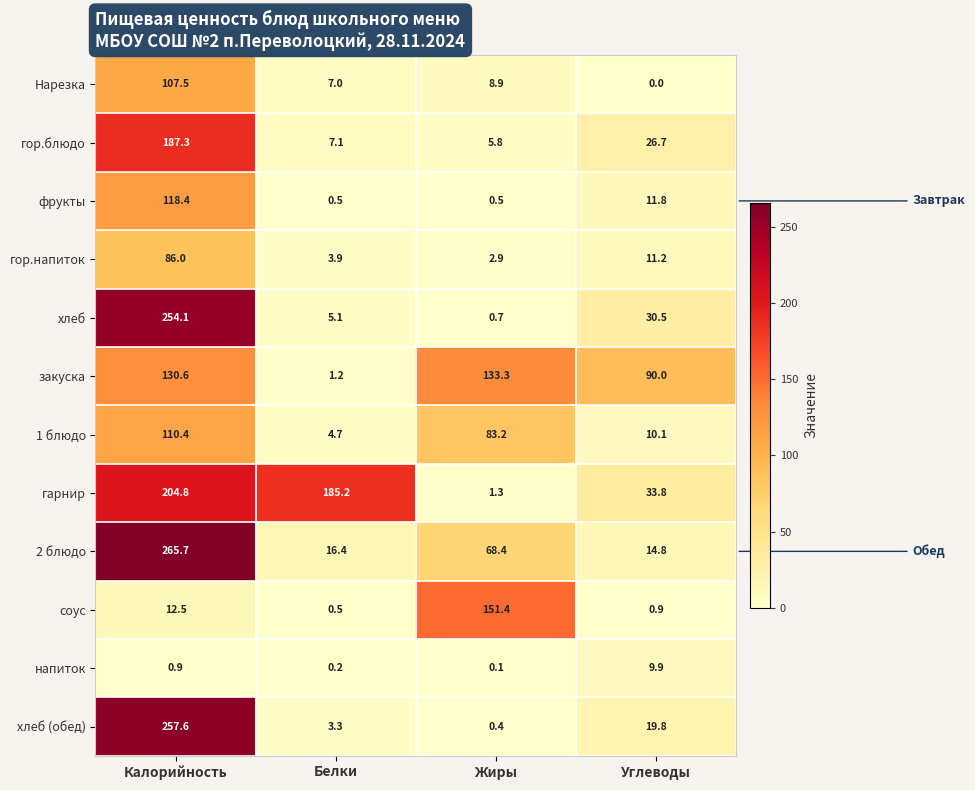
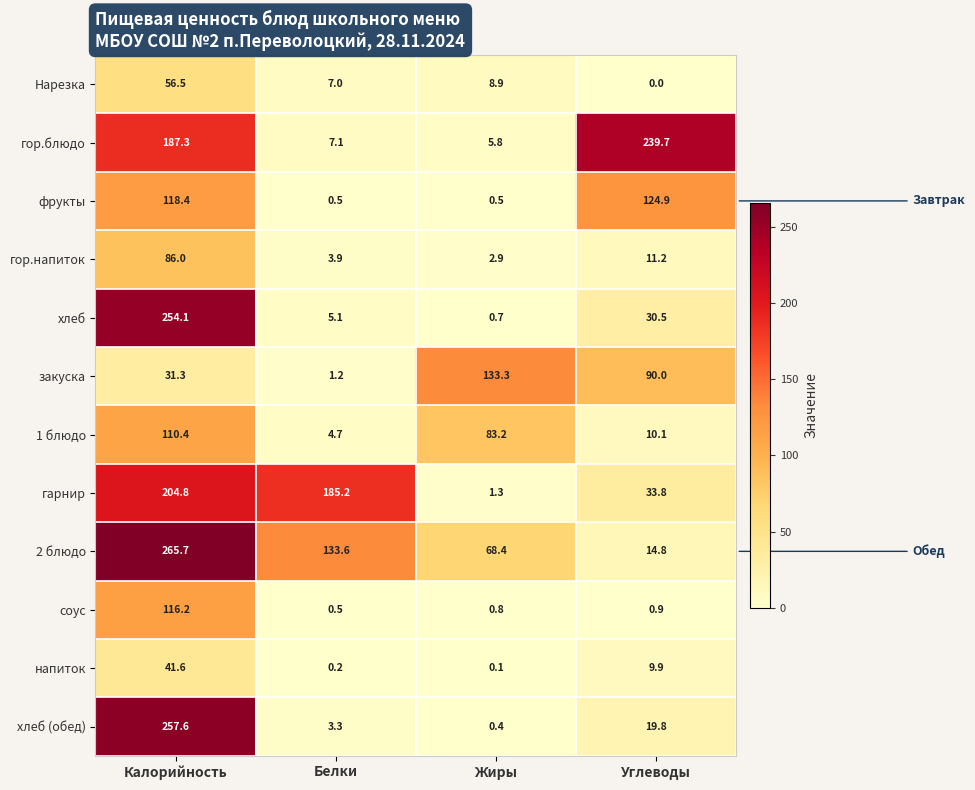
Нарезка, Калорийность: 107.5 -> 56.5
гор.блюдо, Углеводы: 26.7 -> 239.7
фрукты, Углеводы: 11.8 -> 124.9
закуска, Калорийность: 130.6 -> 31.3
2 блюдо, Белки: 16.4 -> 133.6
соус, Калорийность: 12.5 -> 116.2
соус, Жиры: 151.4 -> 0.8
напиток, Калорийность: 0.9 -> 41.6
